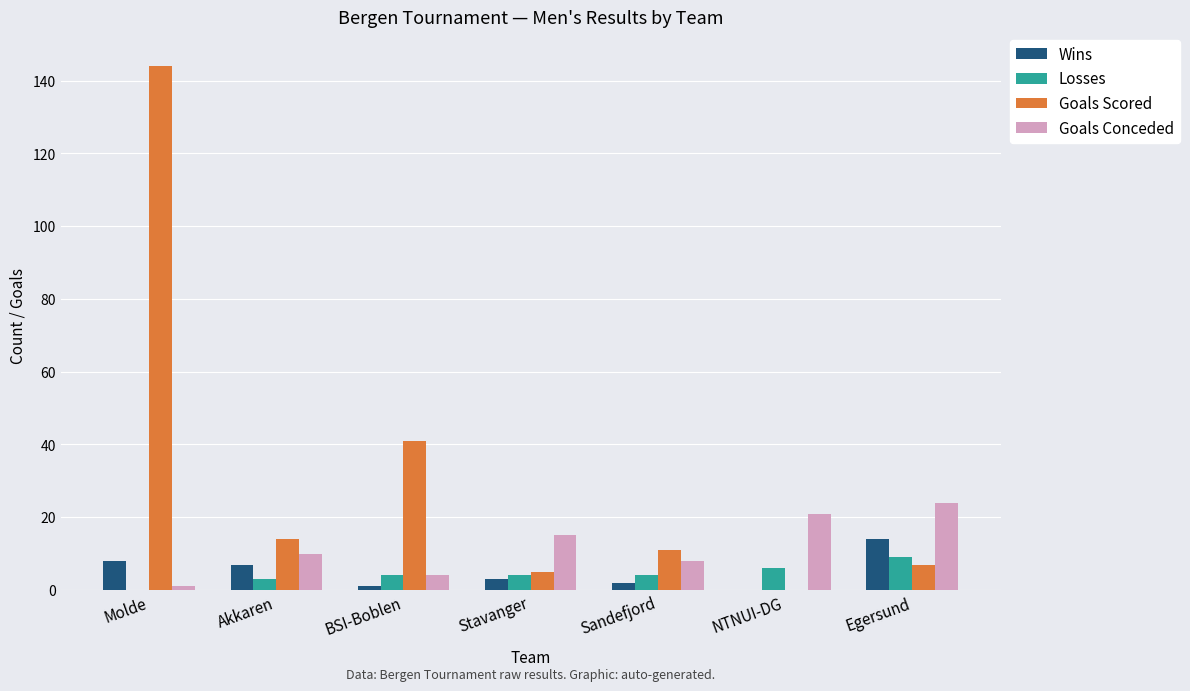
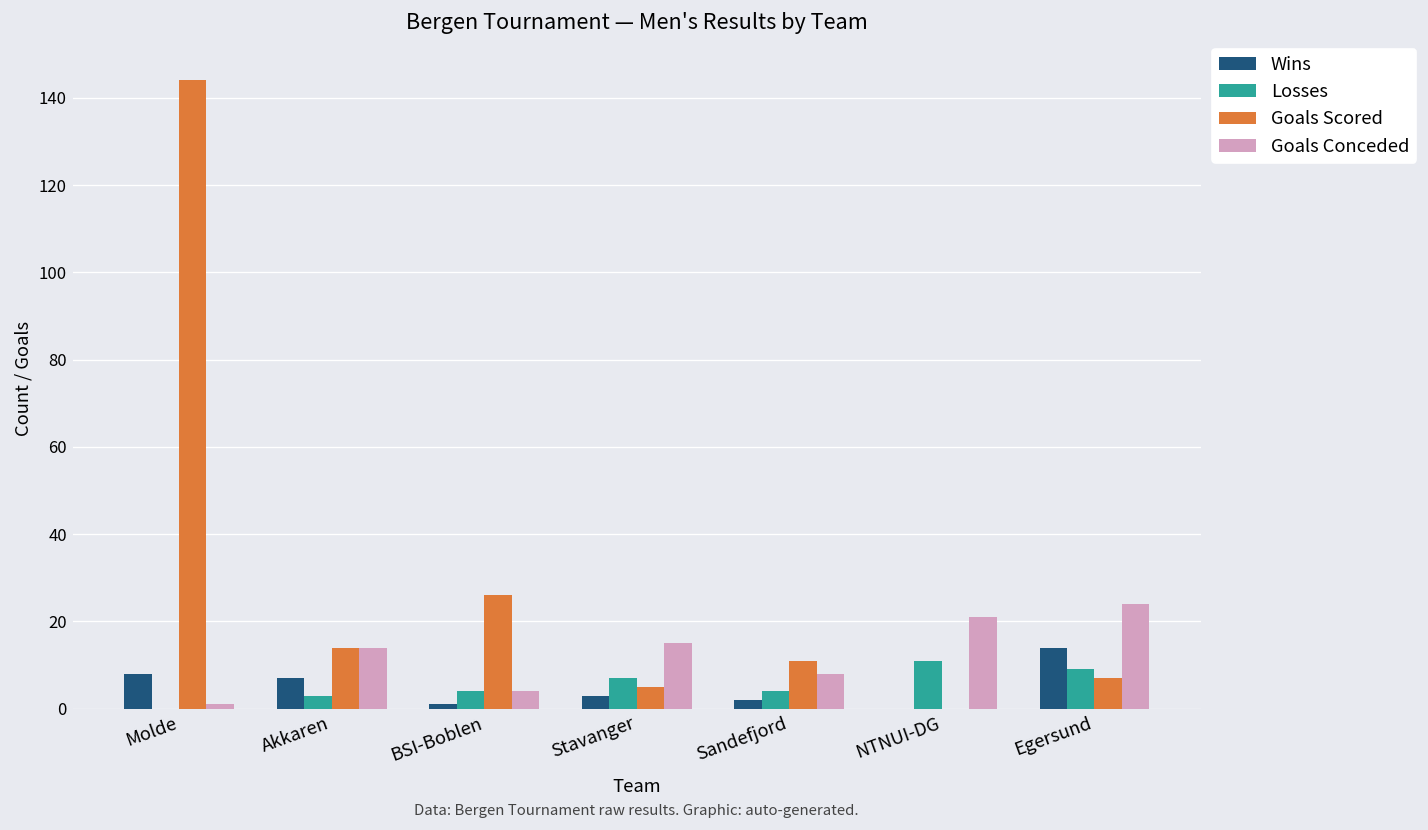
Goals Conceded, Akkaren: 10 -> 14
Goals Scored, BSI-Boblen: 41 -> 26
Losses, Stavanger: 4 -> 7
Losses, NTNUI-DG: 6 -> 11
